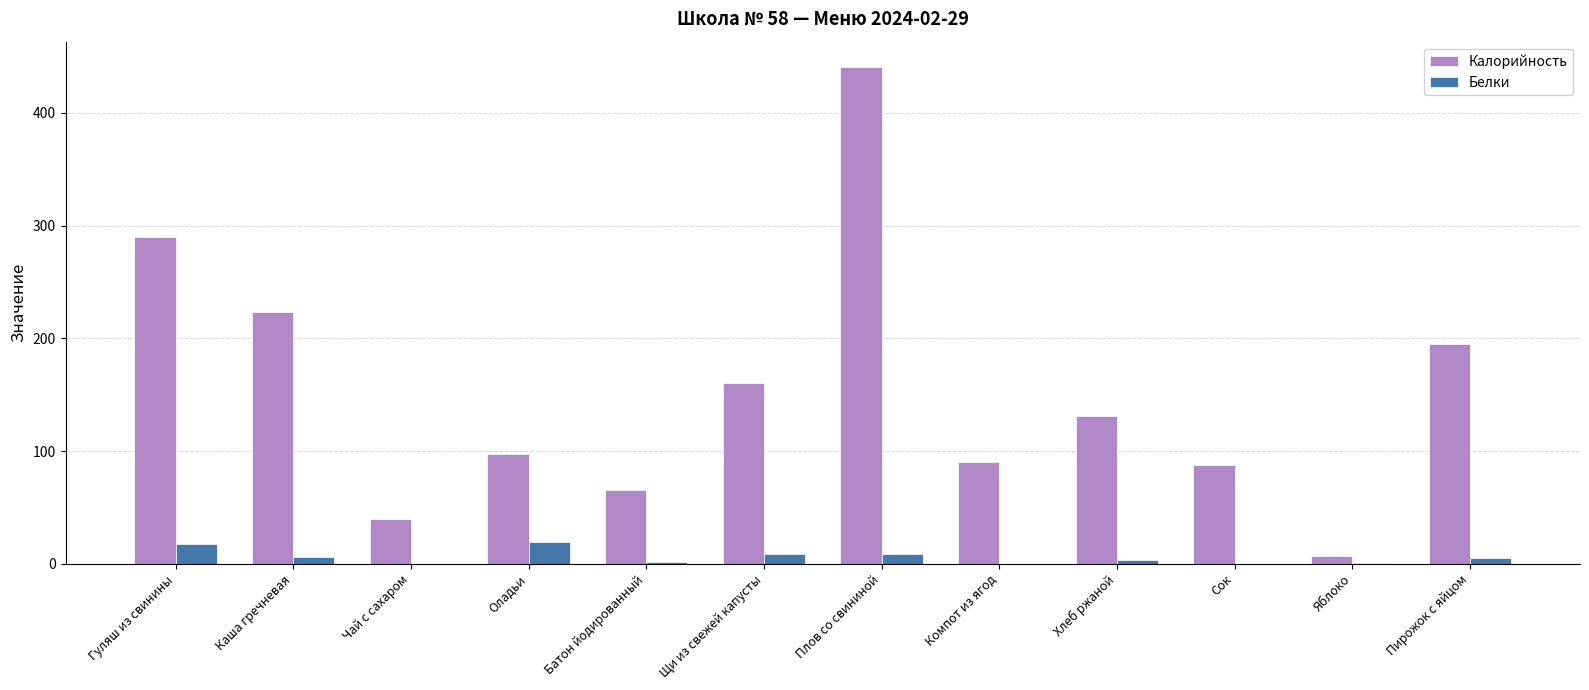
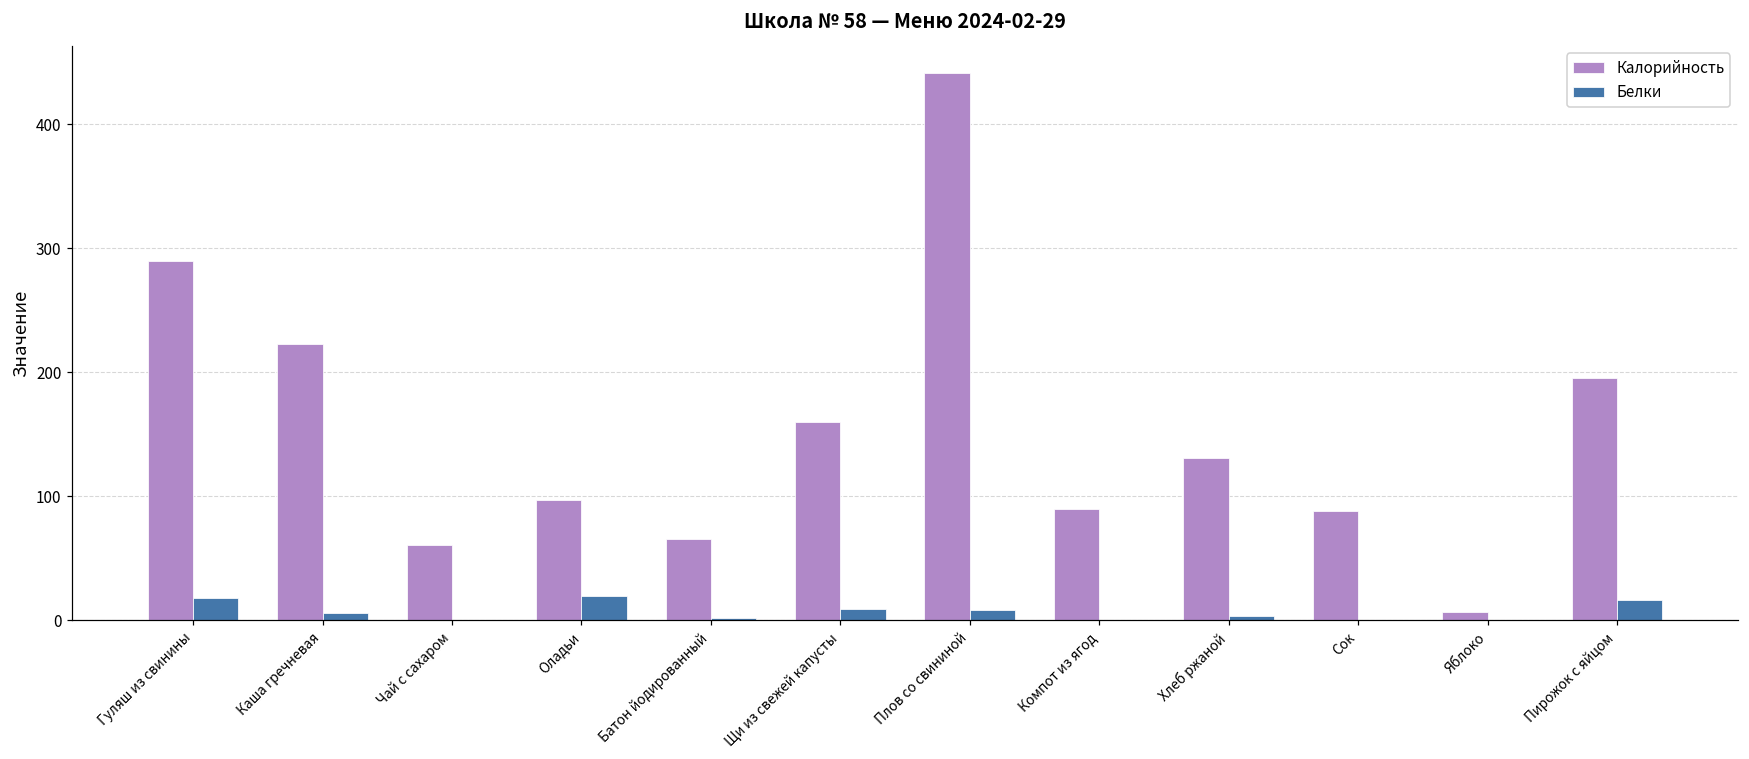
Калорийность, Чай с сахаром: 40 -> 61
Белки, Пирожок с яйцом: 5 -> 16
